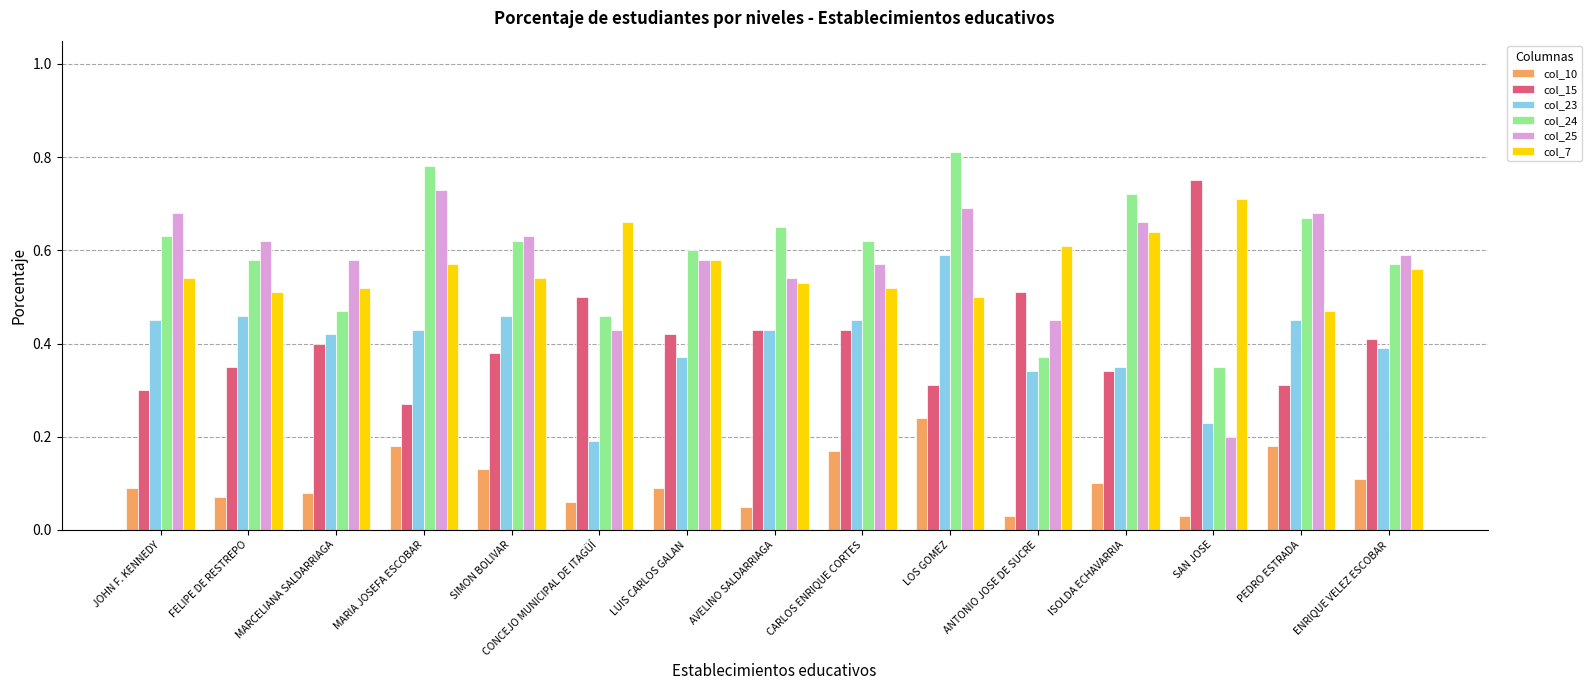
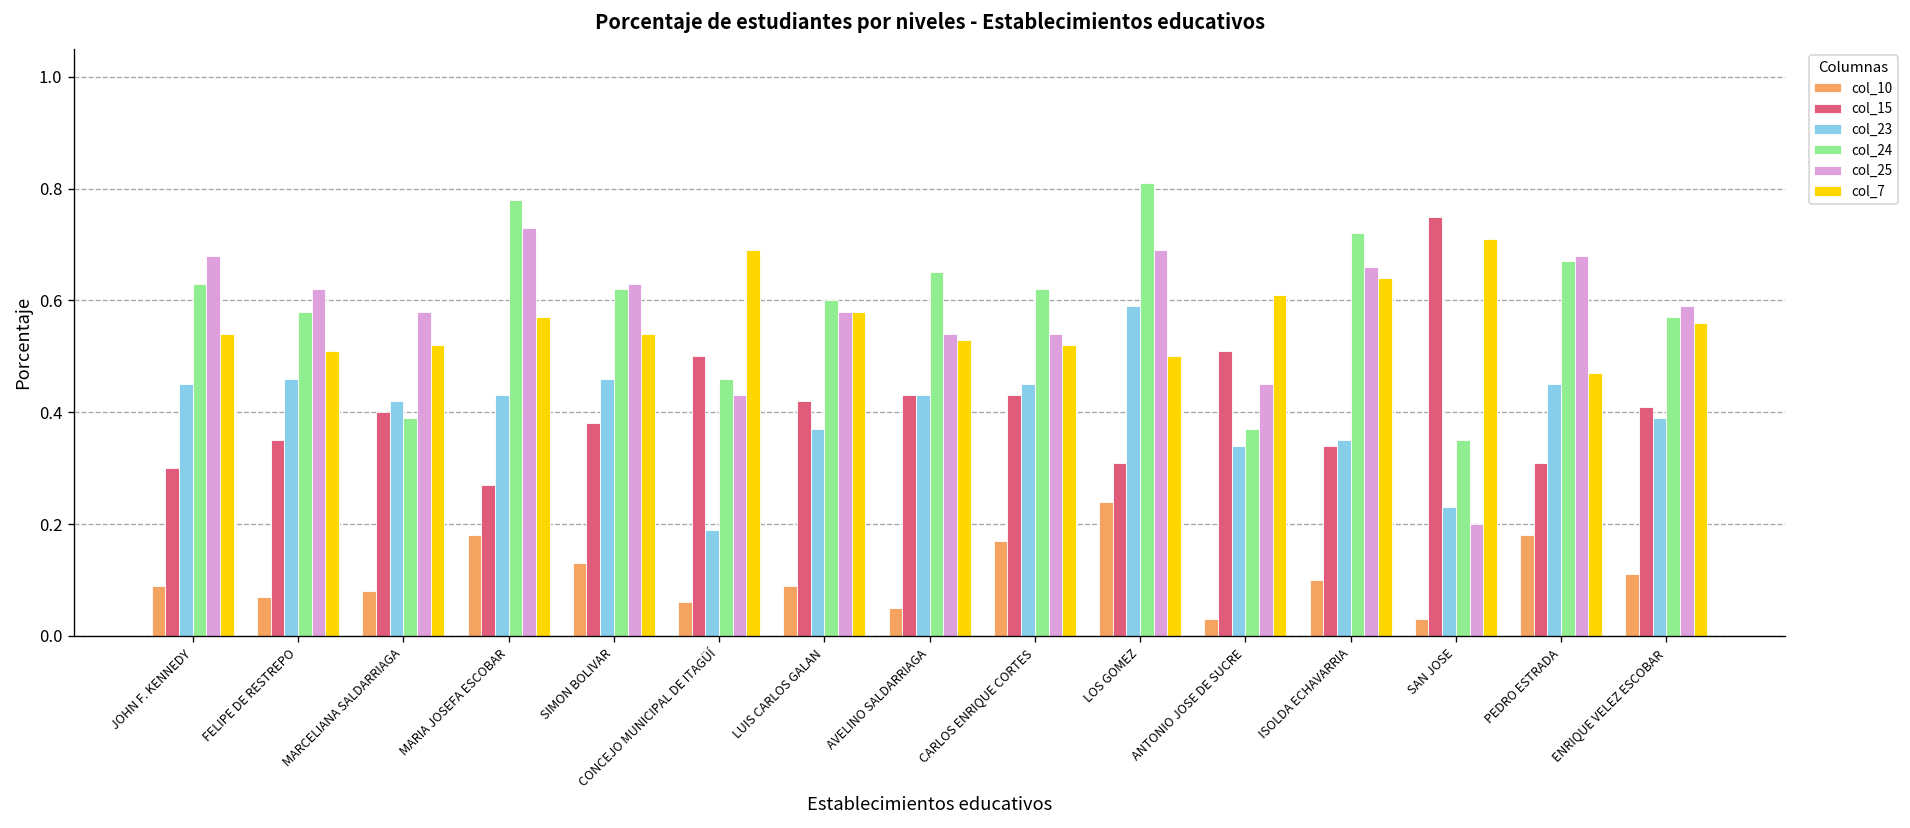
col_24, MARCELIANA SALDARRIAGA: 0.47 -> 0.39
col_7, CONCEJO MUNICIPAL DE ITAGÜÍ: 0.66 -> 0.69
col_25, CARLOS ENRIQUE CORTES: 0.57 -> 0.54
